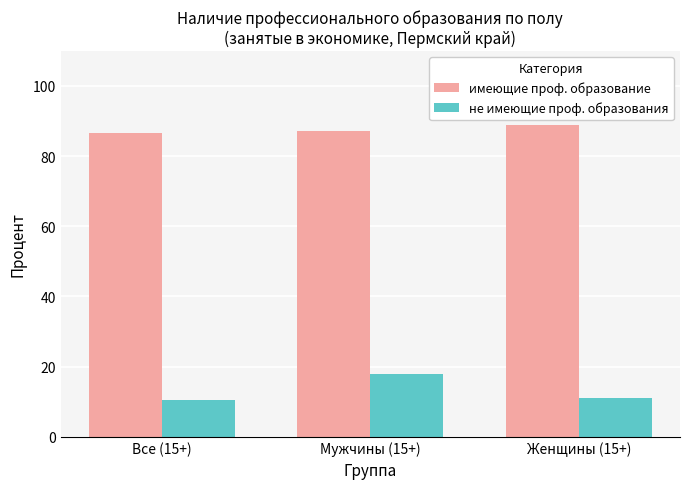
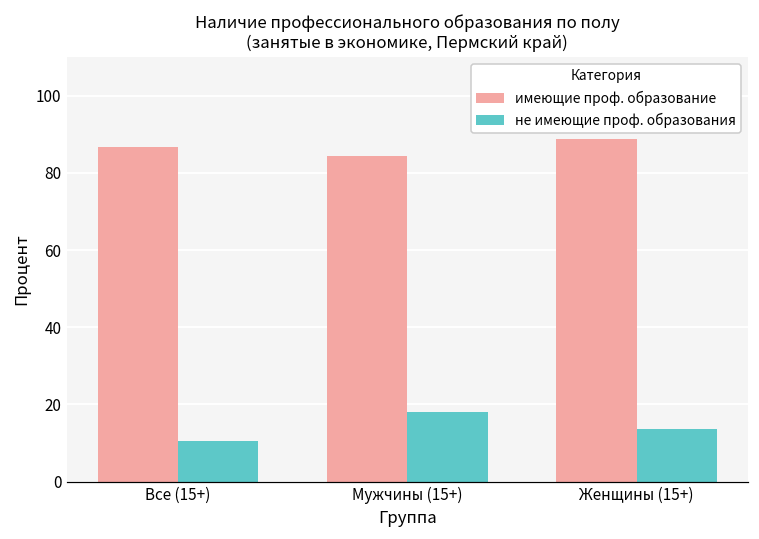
имеющие проф. образование, Мужчины (15+): 87 -> 84
не имеющие проф. образования, Женщины (15+): 11 -> 14
